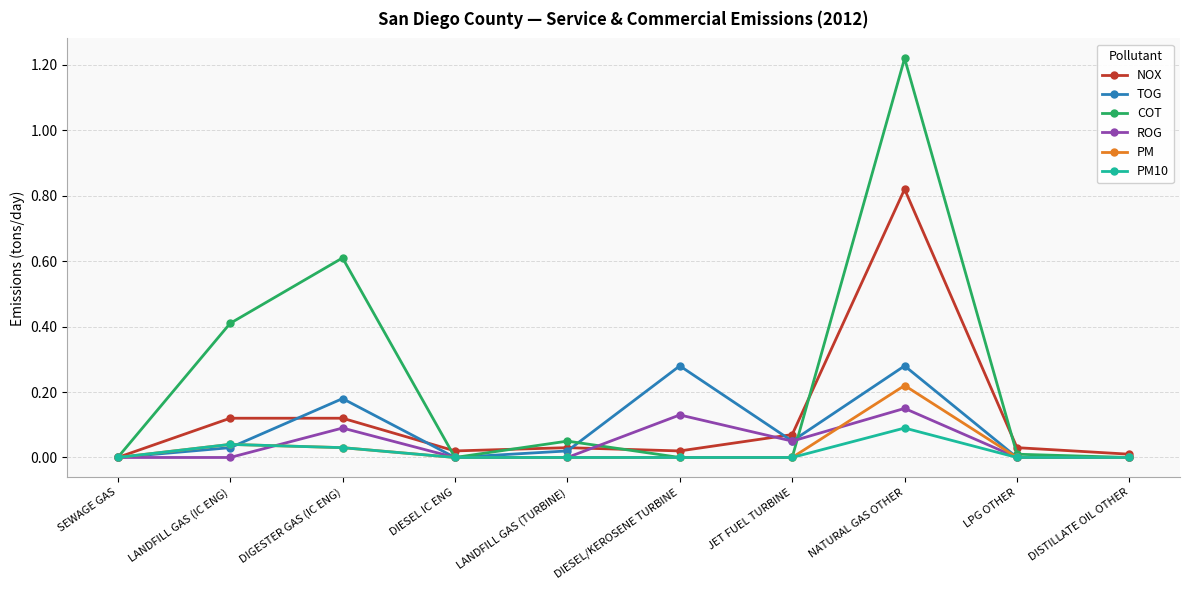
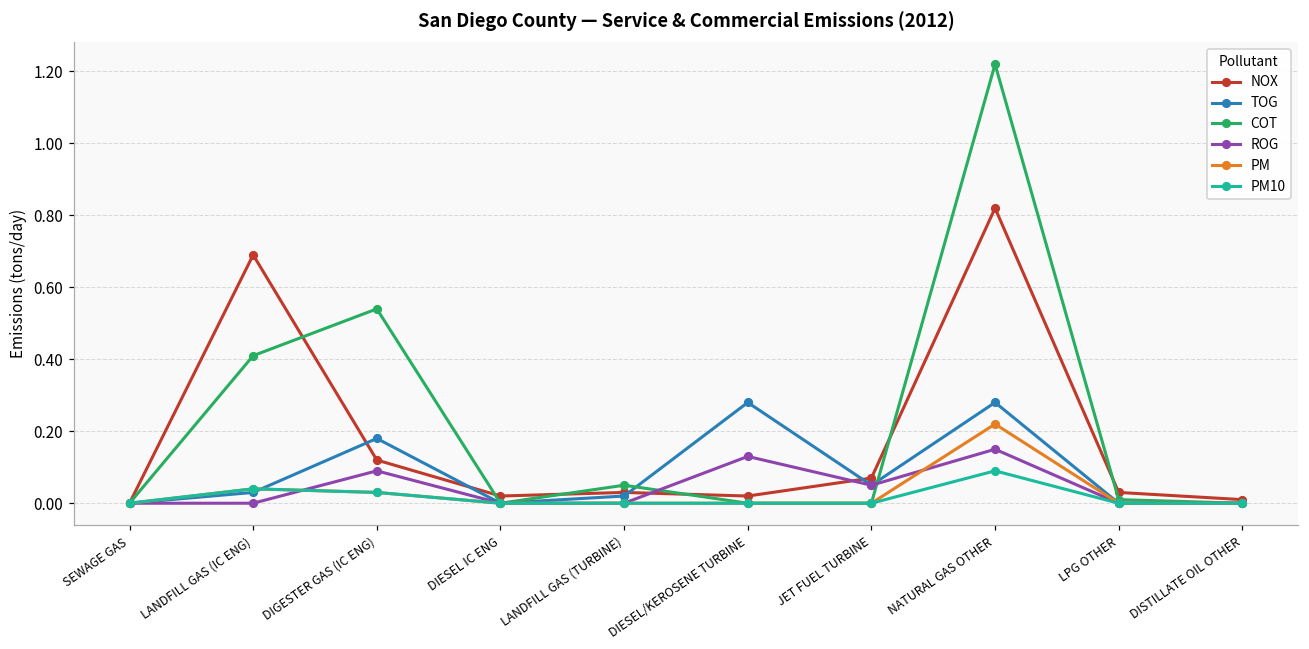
NOX, LANDFILL GAS (IC ENG): 0.12 -> 0.69
COT, DIGESTER GAS (IC ENG): 0.61 -> 0.54
